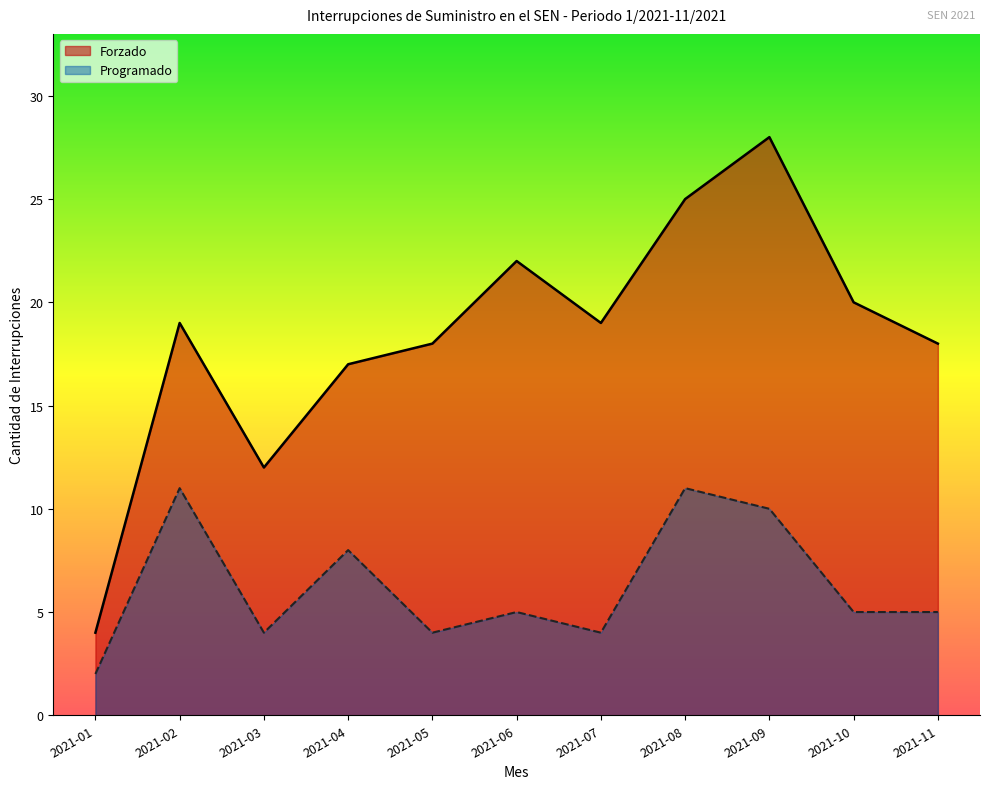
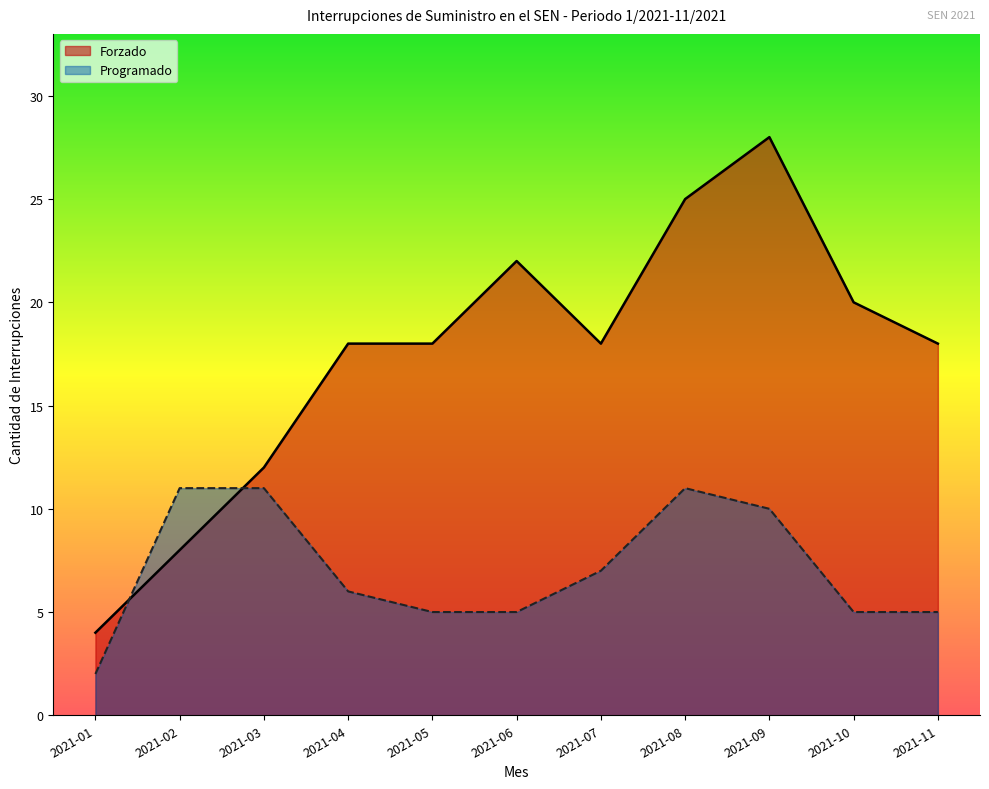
Forzado, 2021-02: 19 -> 8
Programado, 2021-03: 4 -> 11
Forzado, 2021-04: 17 -> 18
Programado, 2021-04: 8 -> 6
Programado, 2021-05: 4 -> 5
Forzado, 2021-07: 19 -> 18
Programado, 2021-07: 4 -> 7
